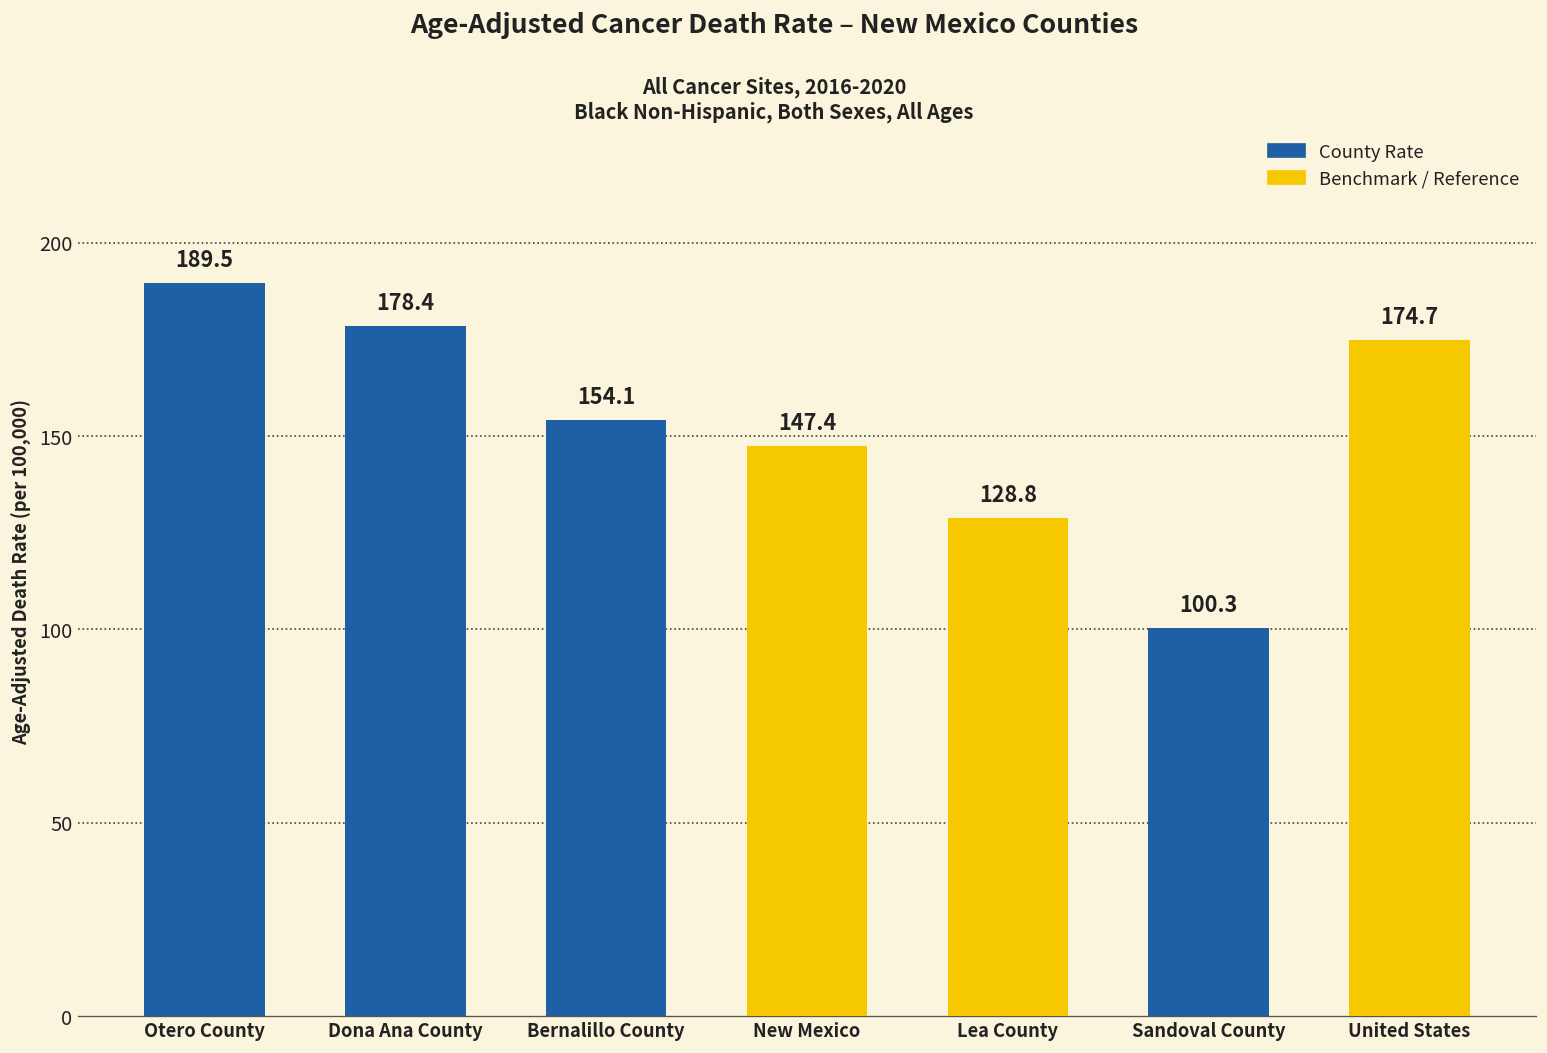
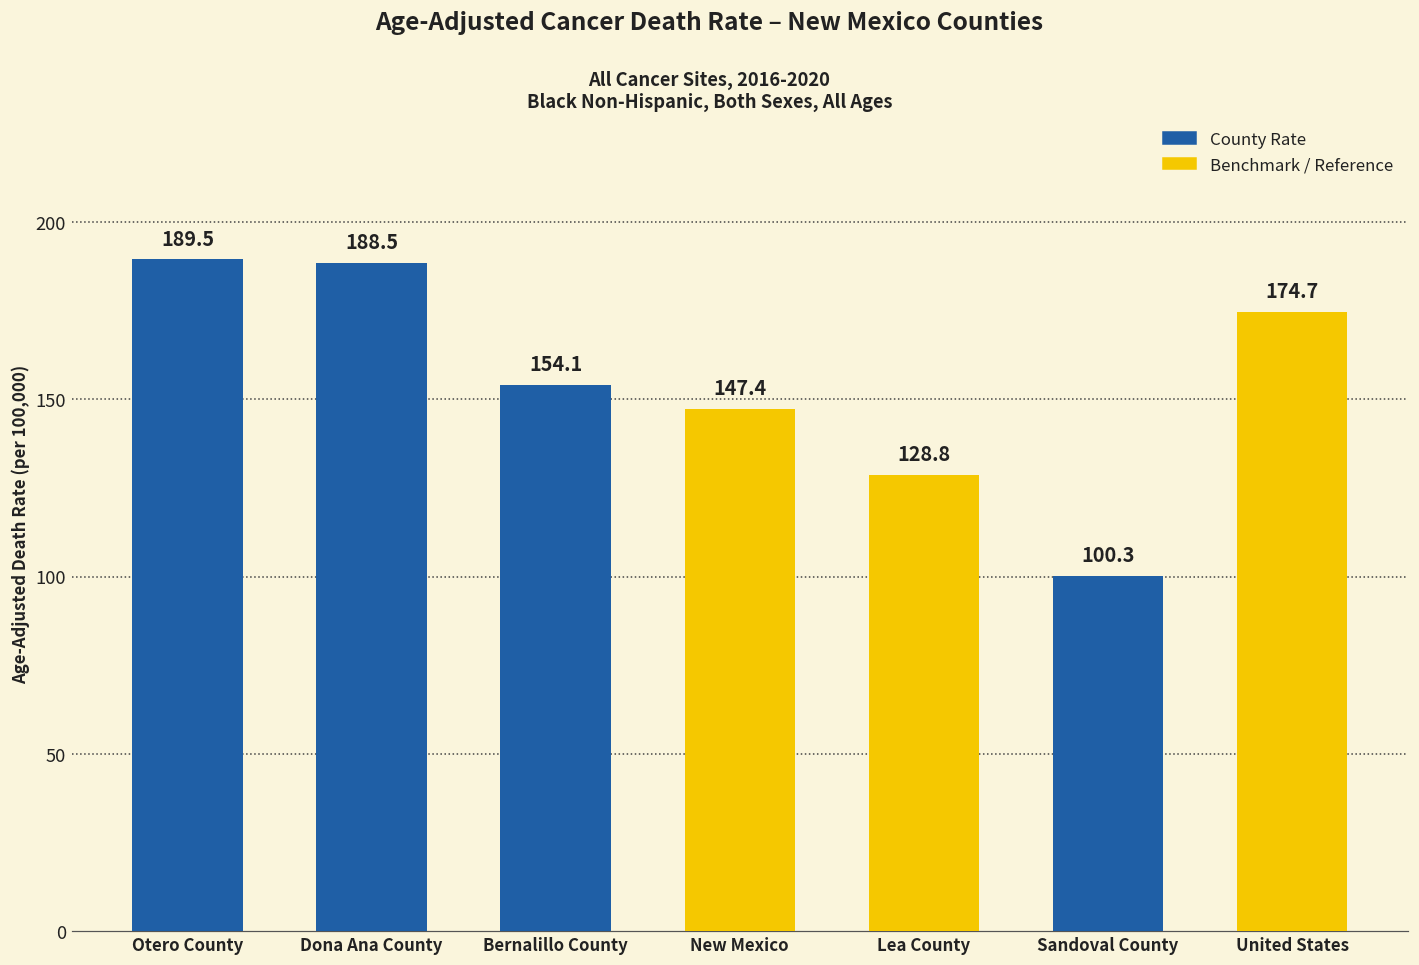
Dona Ana County: 178.4 -> 188.5
